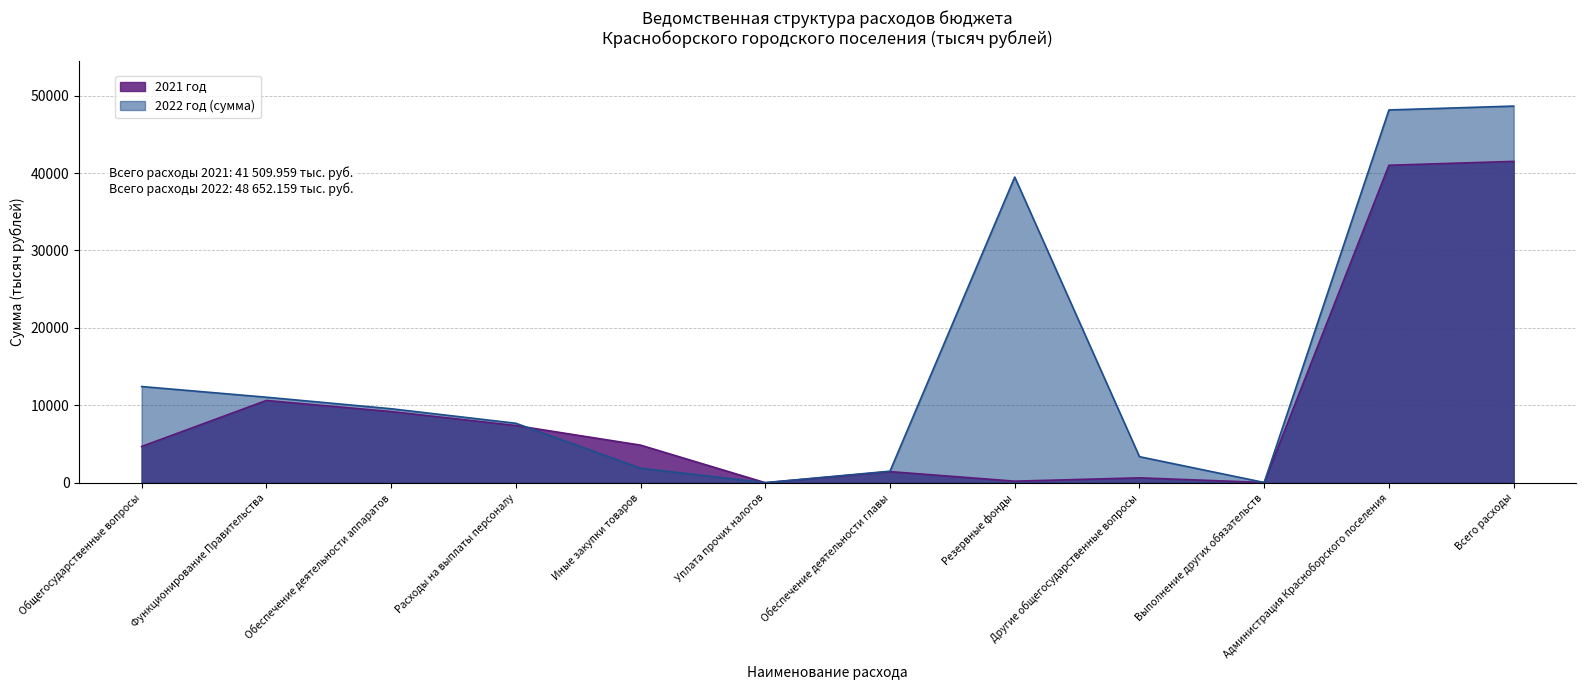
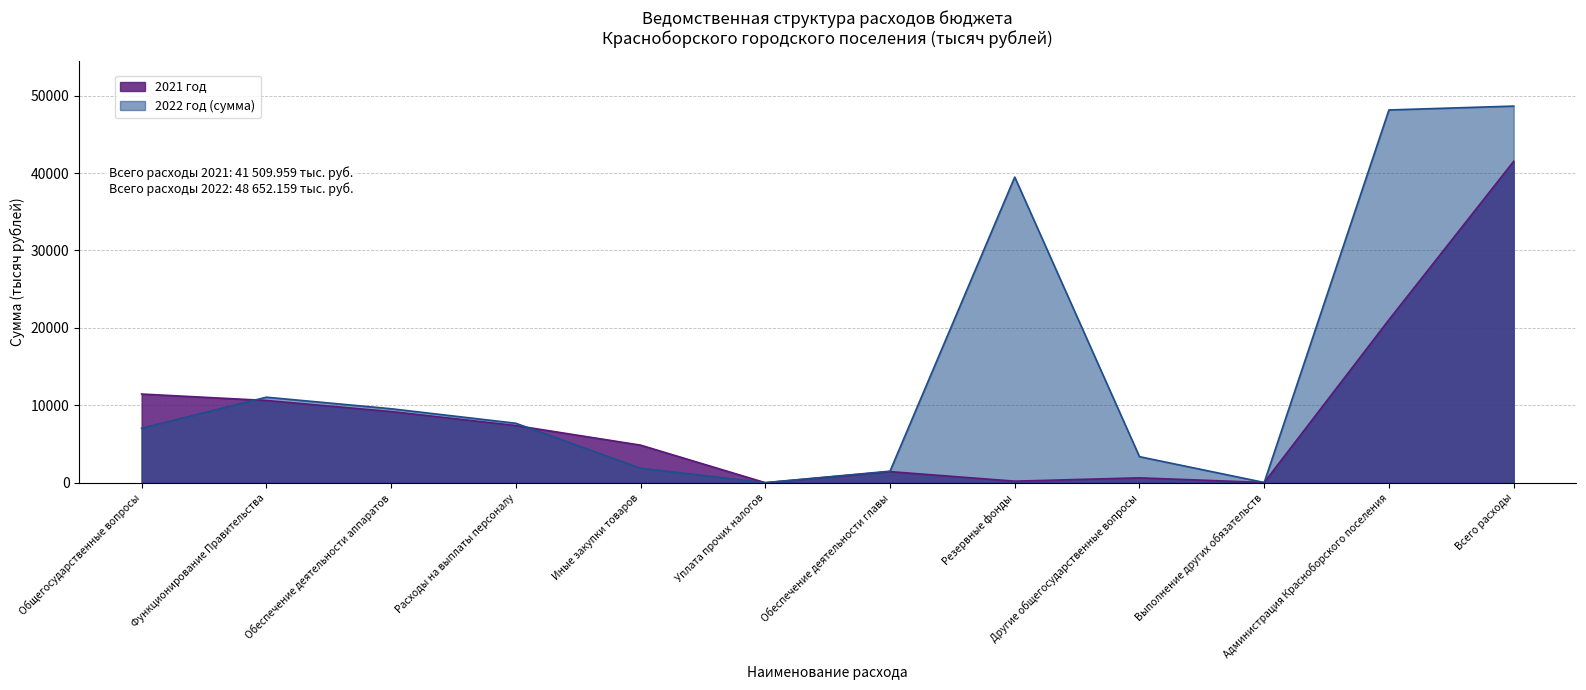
2021 год, Общегосударственные вопросы: 5000 -> 11000
2022 год (сумма), Общегосударственные вопросы: 12000 -> 7000
2021 год, Администрация Красноборского поселения: 41000 -> 21000
